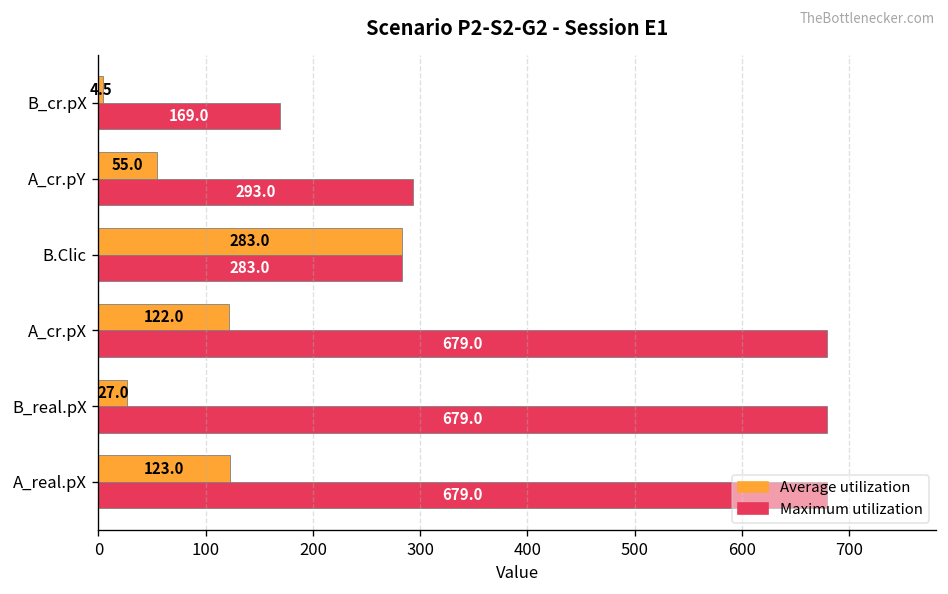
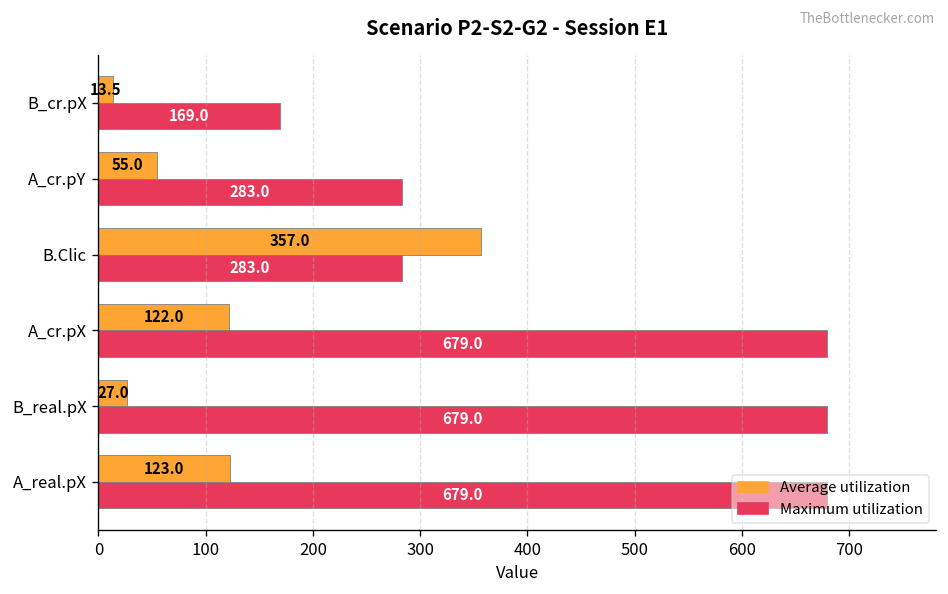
Average utilization, B_cr.pX: 4.5 -> 13.5
Maximum utilization, A_cr.pY: 293.0 -> 283.0
Average utilization, B.Clic: 283.0 -> 357.0
